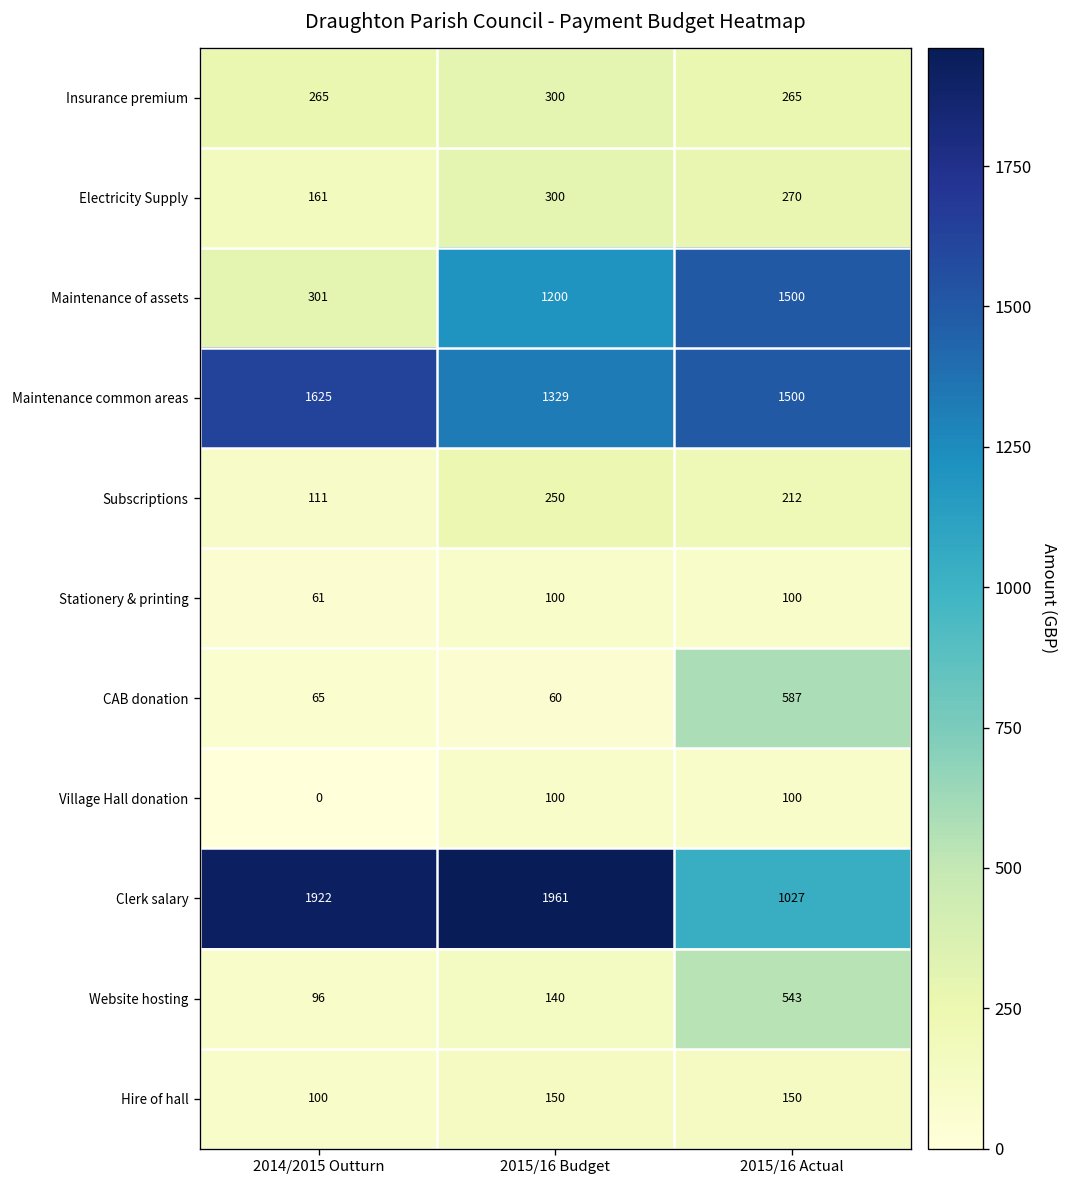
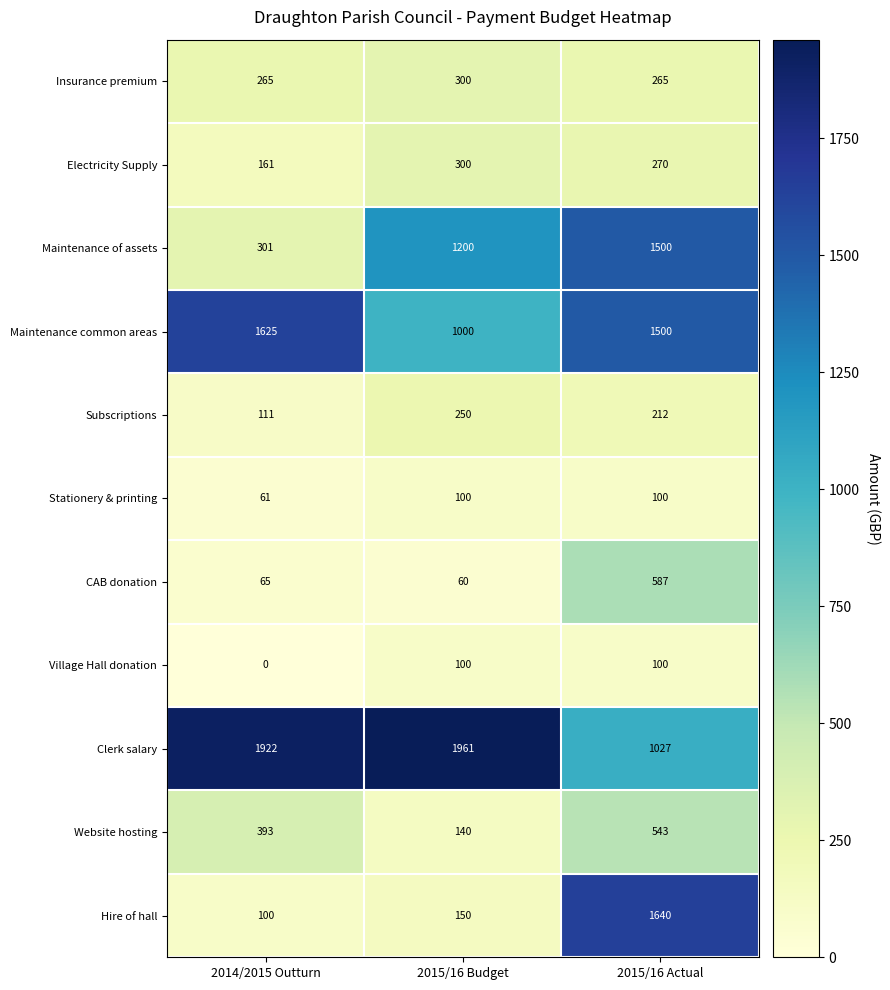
Maintenance common areas, 2015/16 Budget: 1329 -> 1000
Website hosting, 2014/2015 Outturn: 96 -> 393
Hire of hall, 2015/16 Actual: 150 -> 1640
